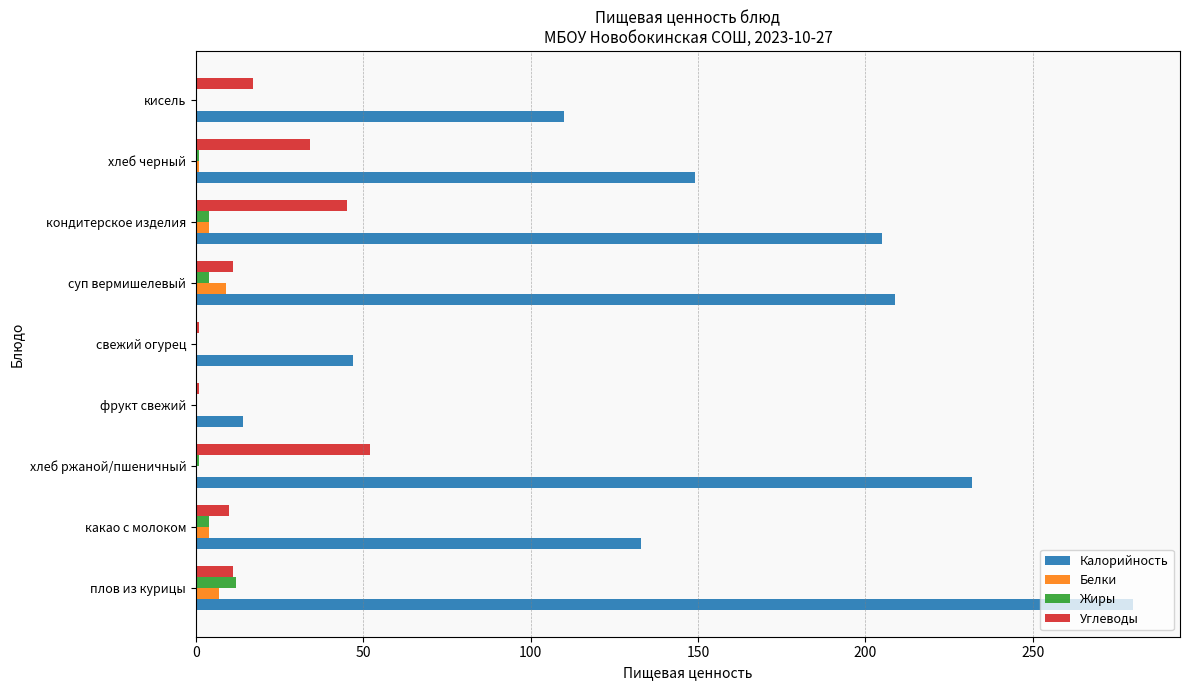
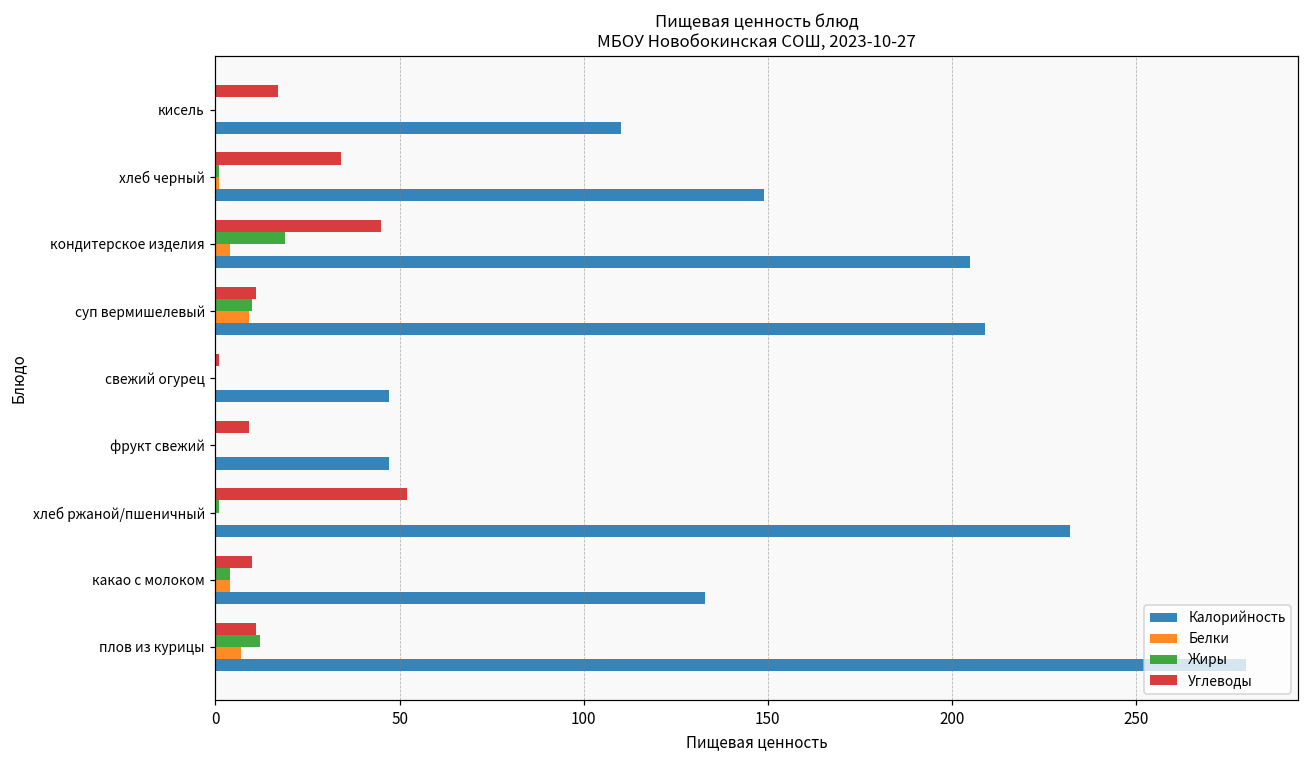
Жиры, кондитерское изделия: 4 -> 19
Жиры, суп вермишелевый: 4 -> 10
Углеводы, фрукт свежий: 1 -> 9
Калорийность, фрукт свежий: 14 -> 47
